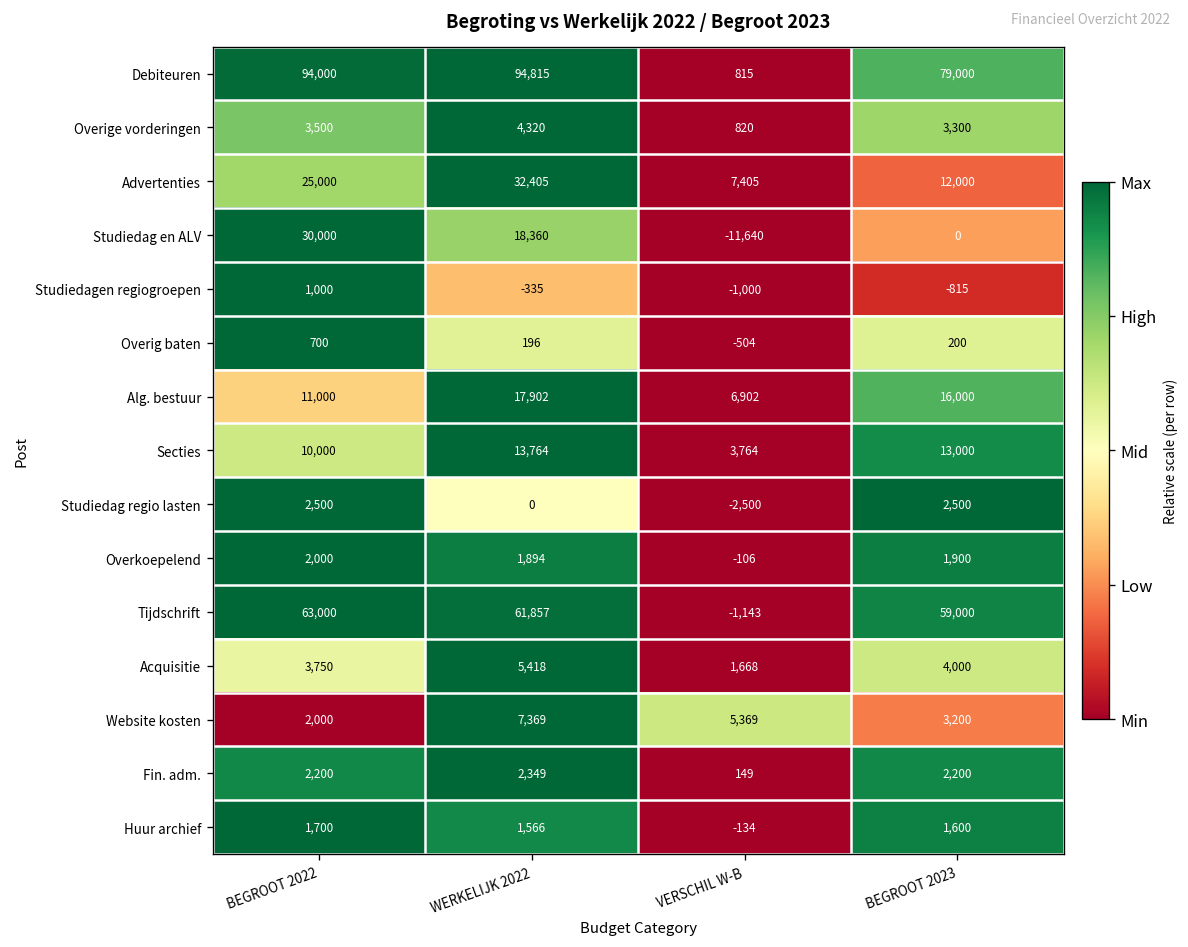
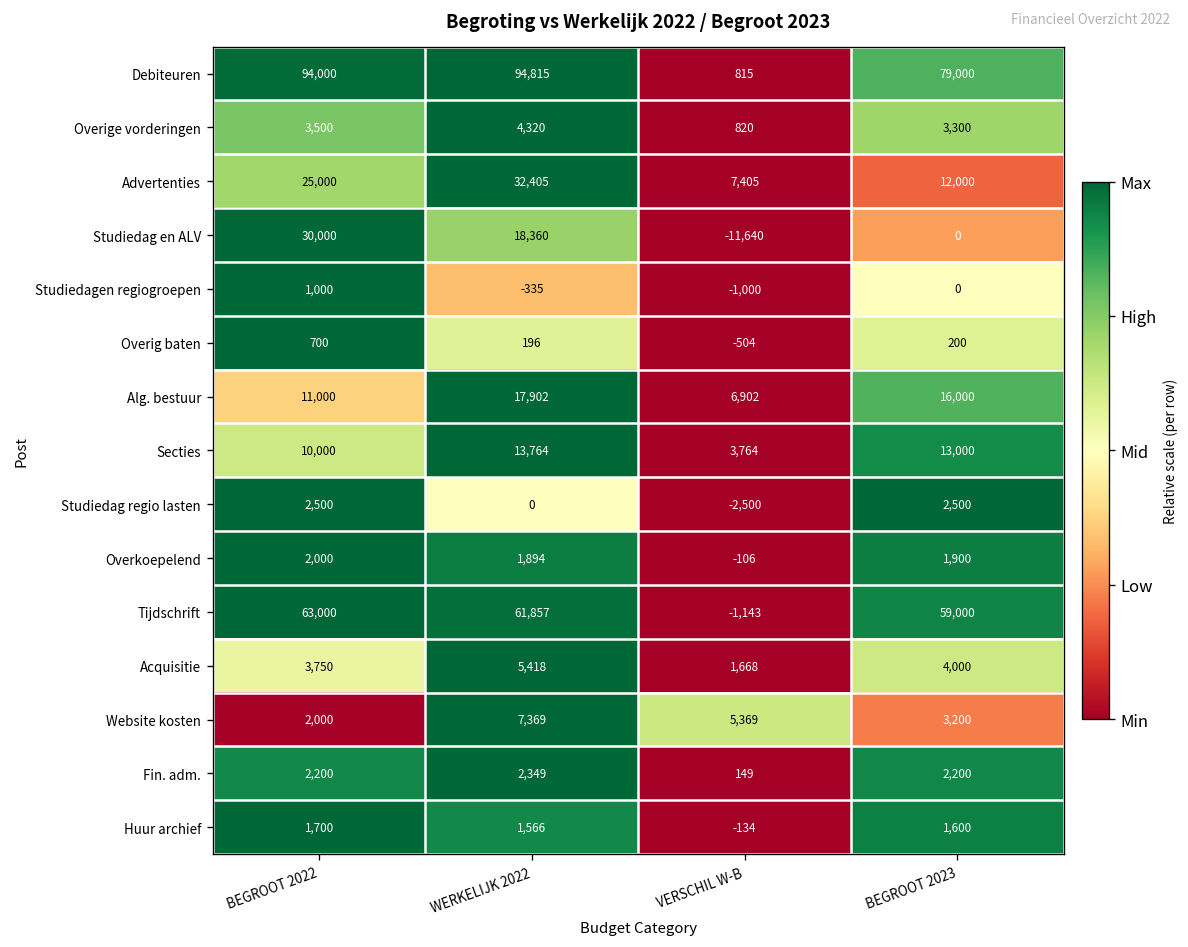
Studiedagen regiogroepen, BEGROOT 2023: -815 -> 0
